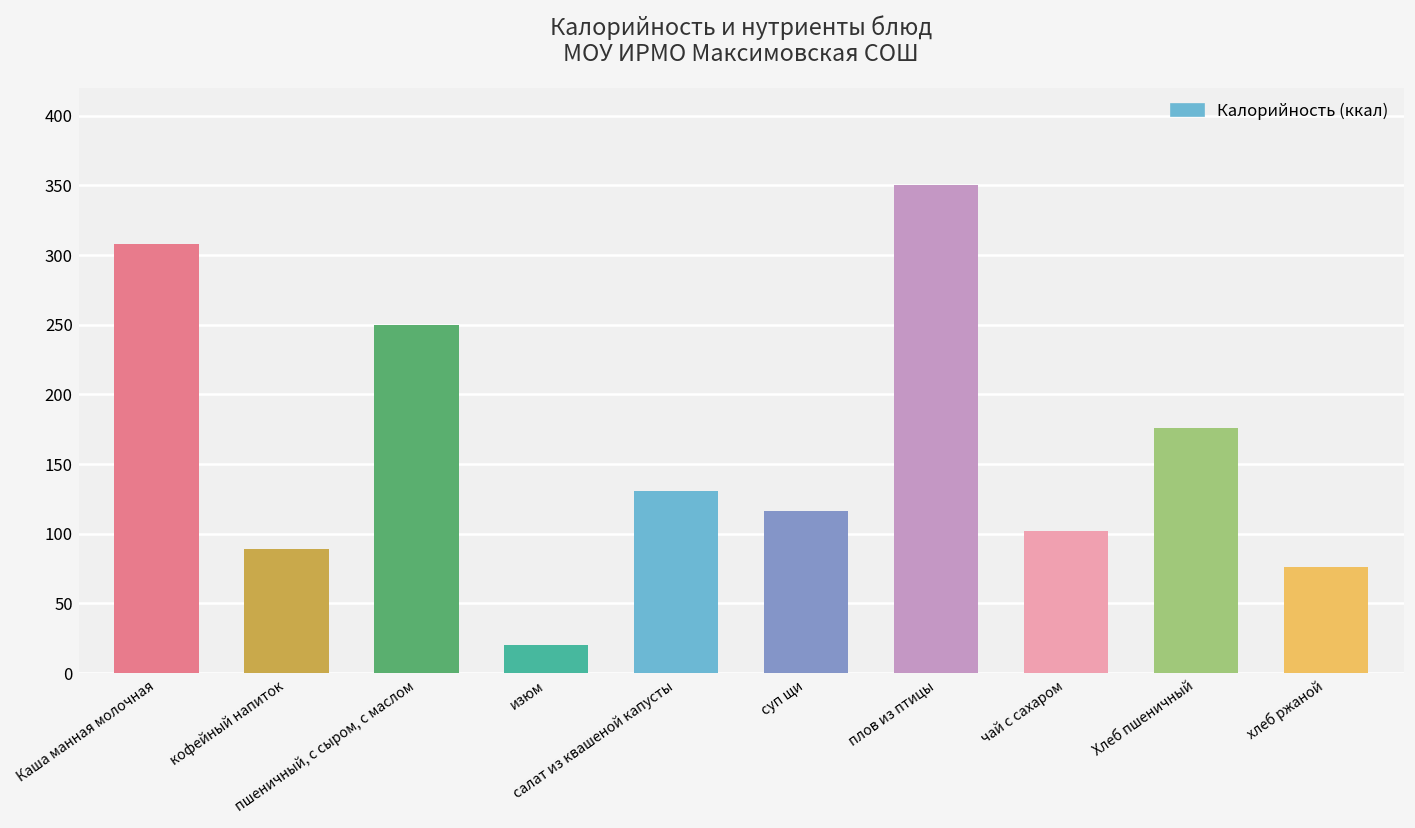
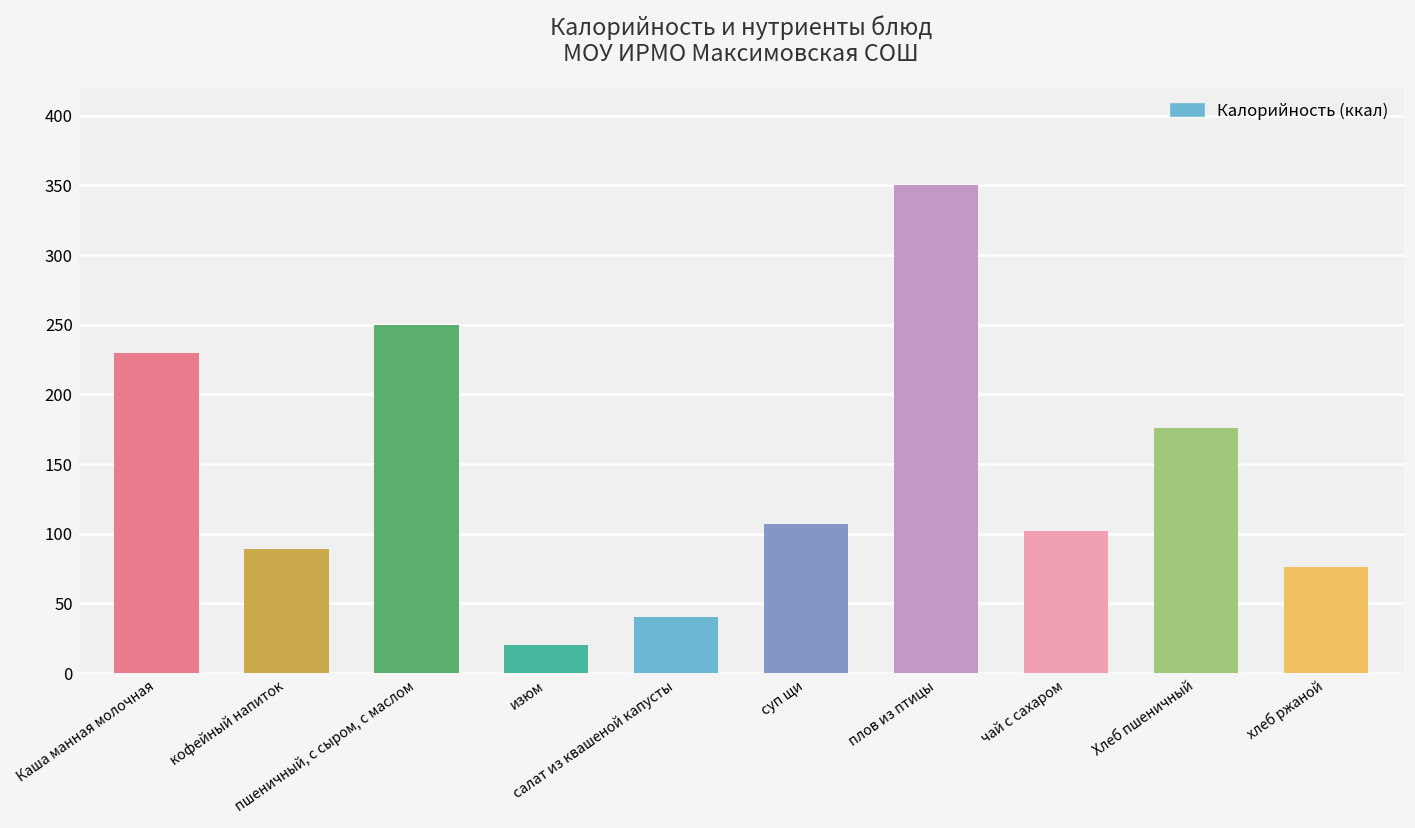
Каша манная молочная: 308 -> 230
салат из квашеной капусты: 131 -> 40
суп щи: 116 -> 107
